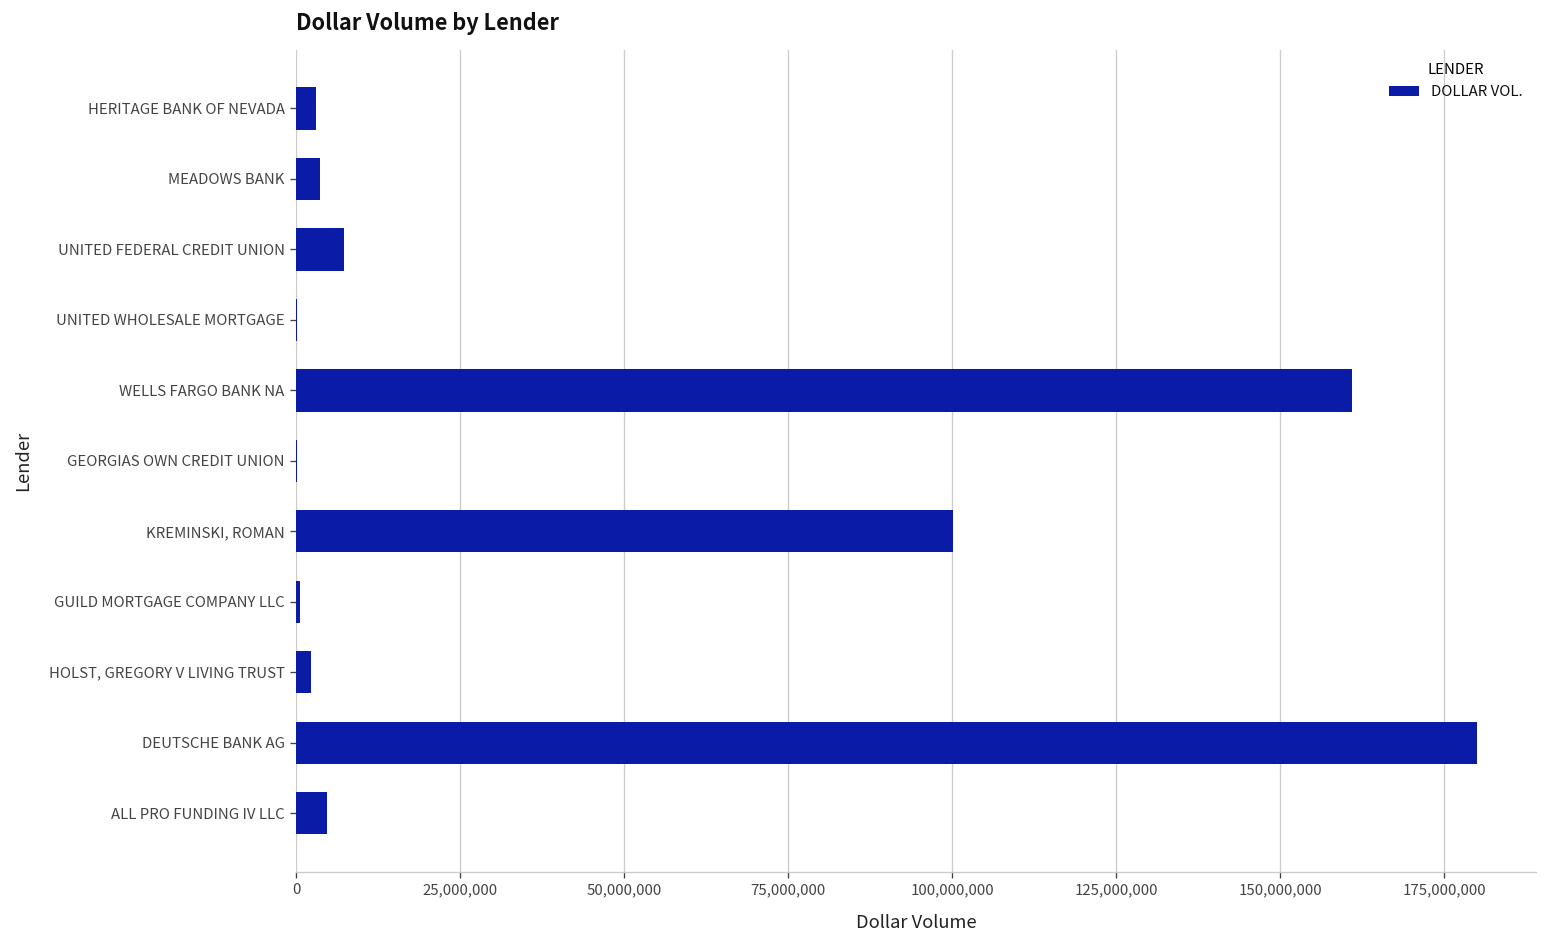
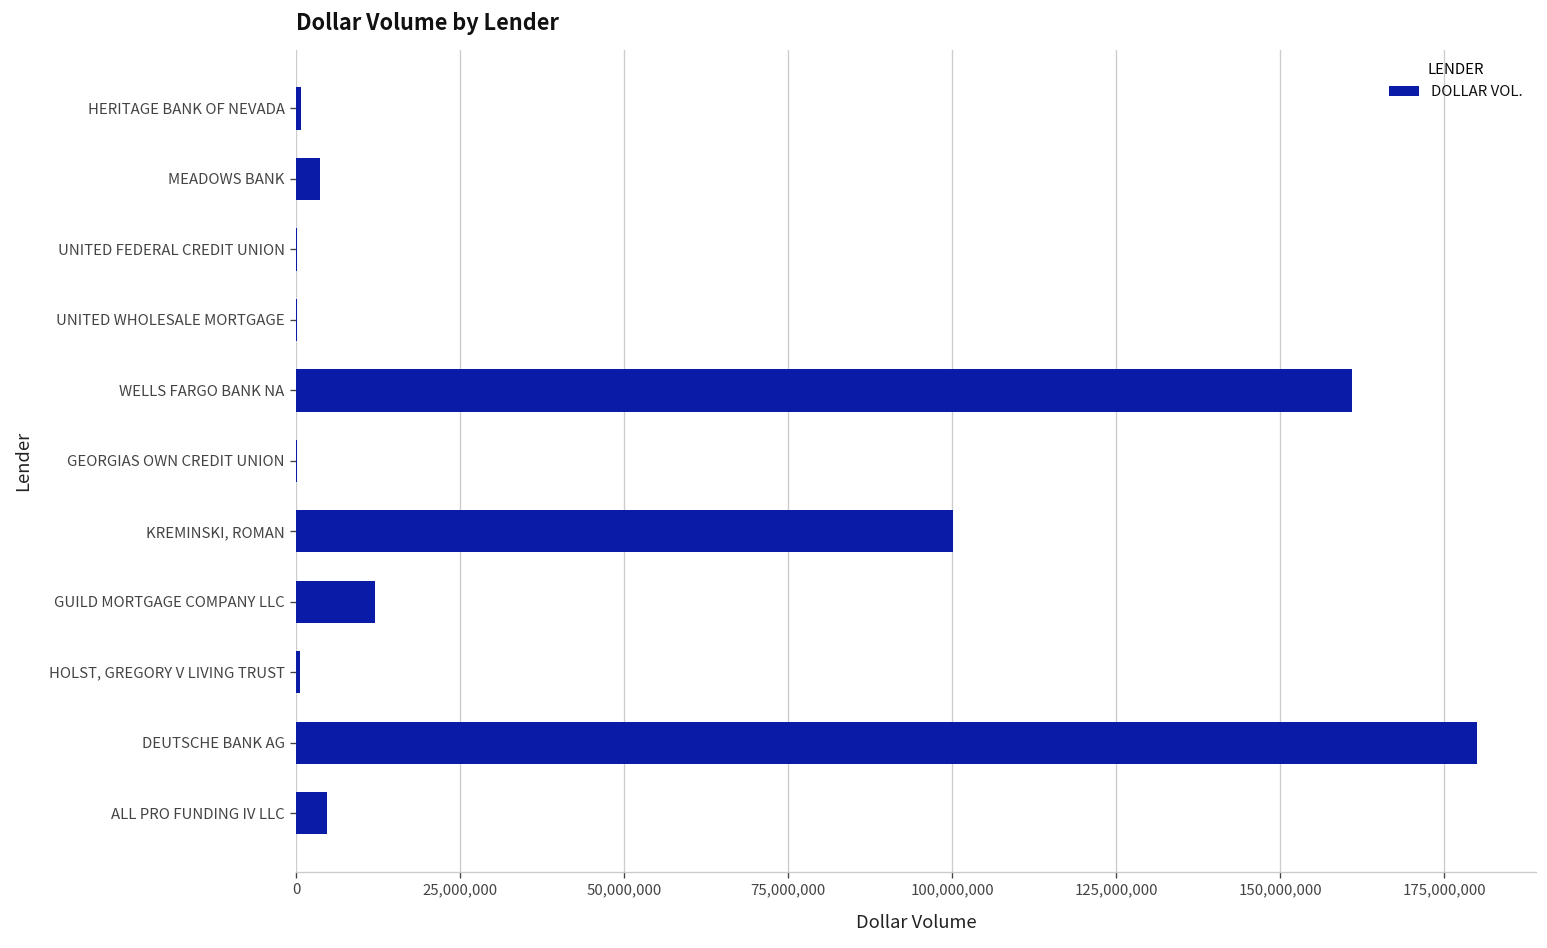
HERITAGE BANK OF NEVADA: 3,000,000 -> 1,000,000
UNITED FEDERAL CREDIT UNION: 7,000,000 -> 0
GUILD MORTGAGE COMPANY LLC: 1,000,000 -> 12,000,000
HOLST, GREGORY V LIVING TRUST: 2,000,000 -> 1,000,000
